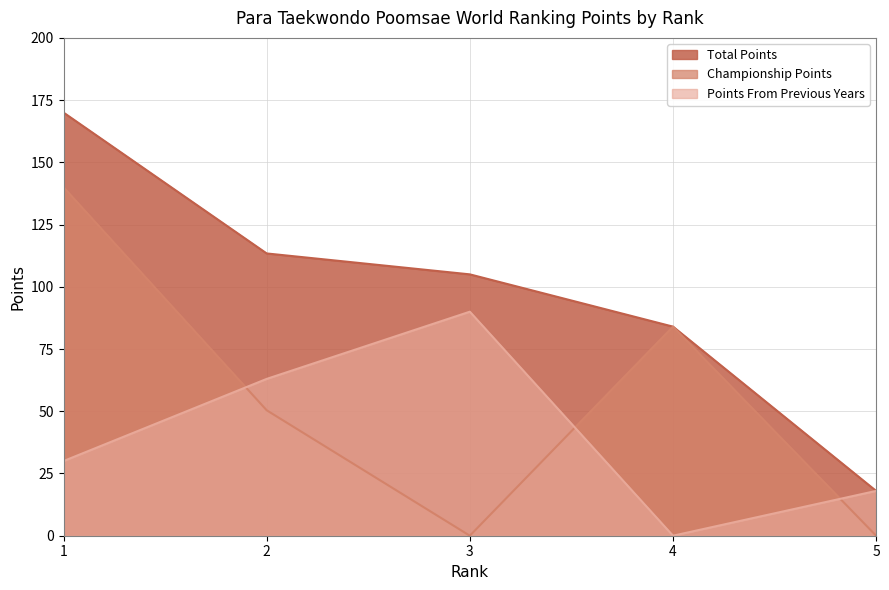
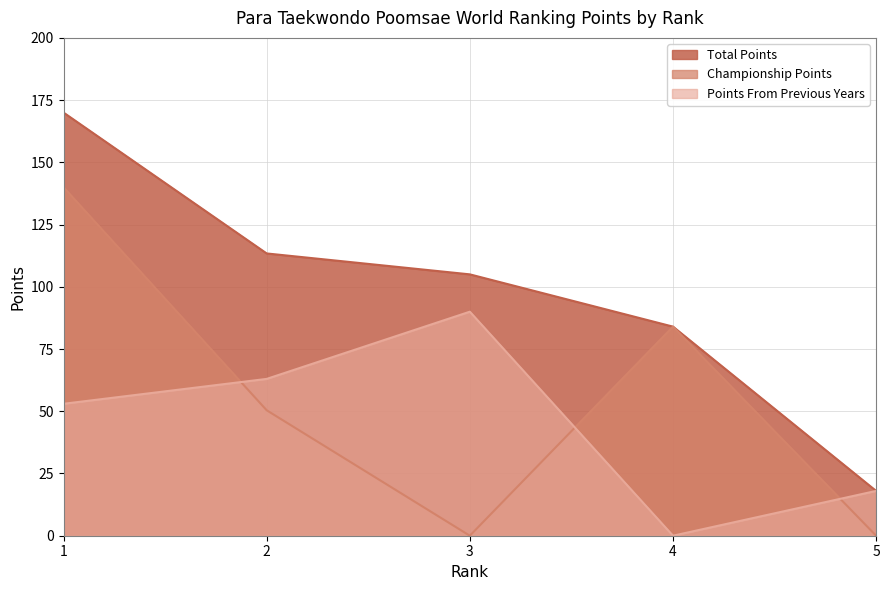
Points From Previous Years, 1: 30 -> 53
